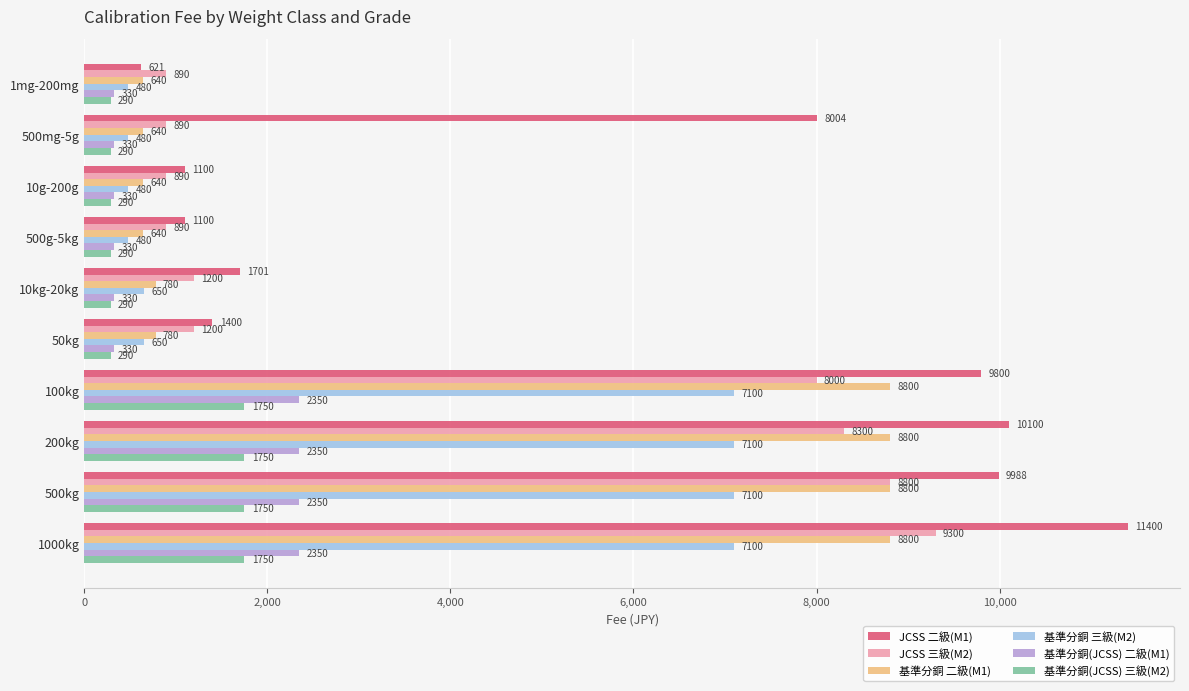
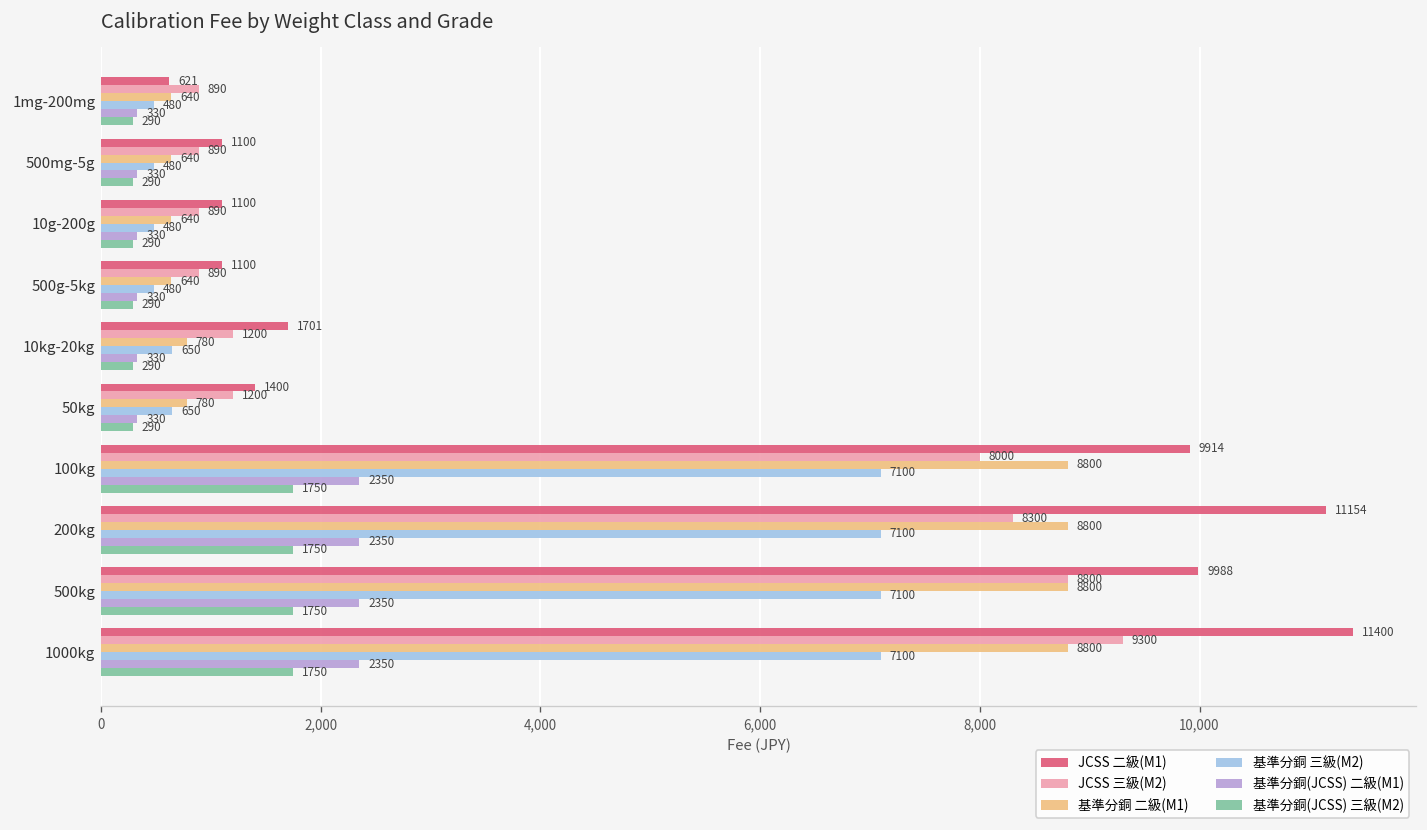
JCSS 二級(M1), 500mg-5g: 8004 -> 1100
JCSS 二級(M1), 100kg: 9800 -> 9914
JCSS 二級(M1), 200kg: 10100 -> 11154
